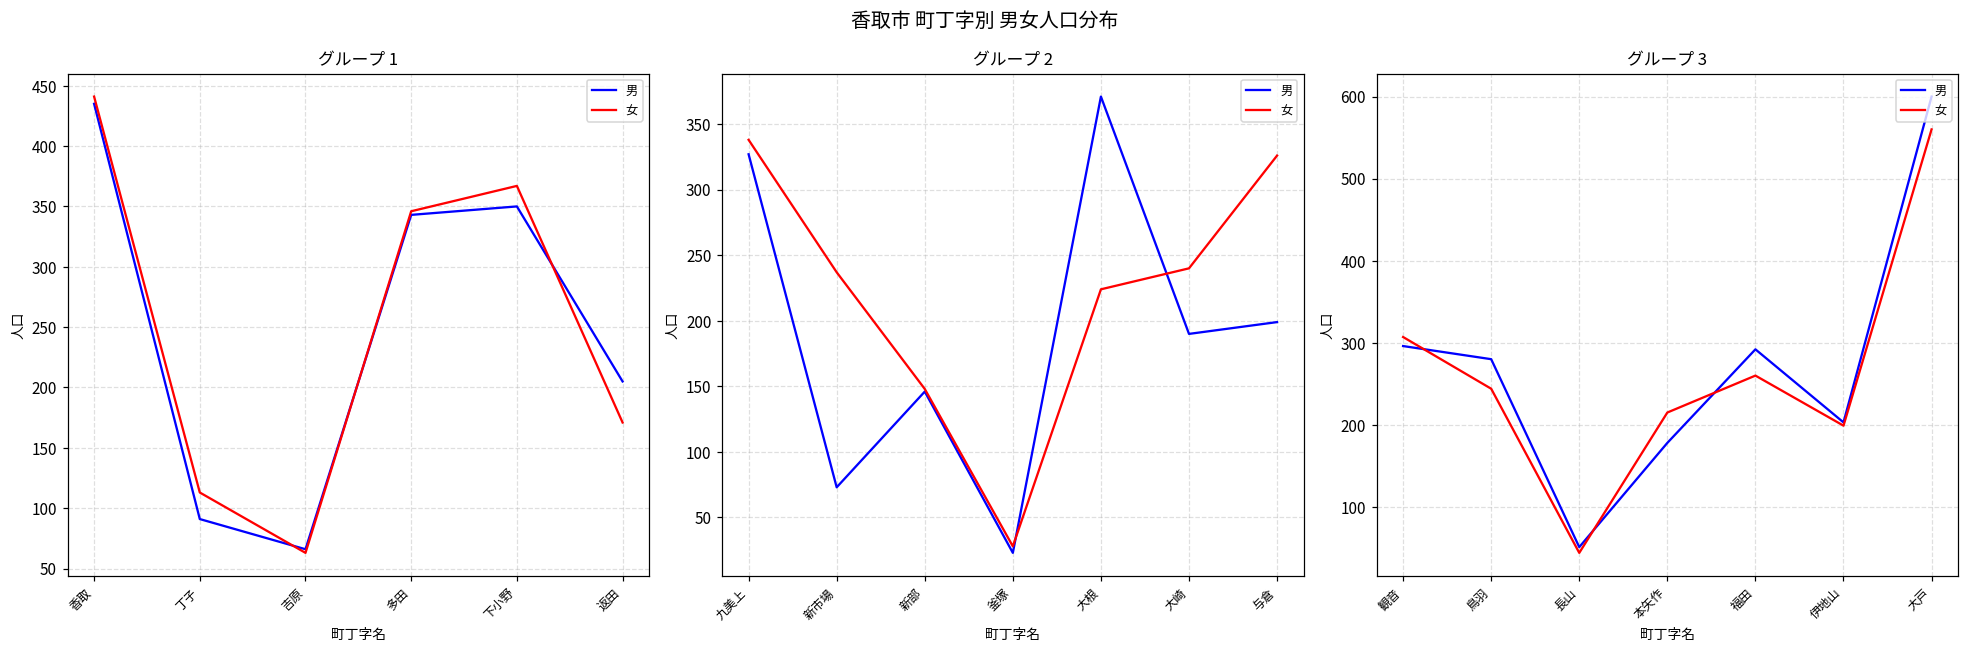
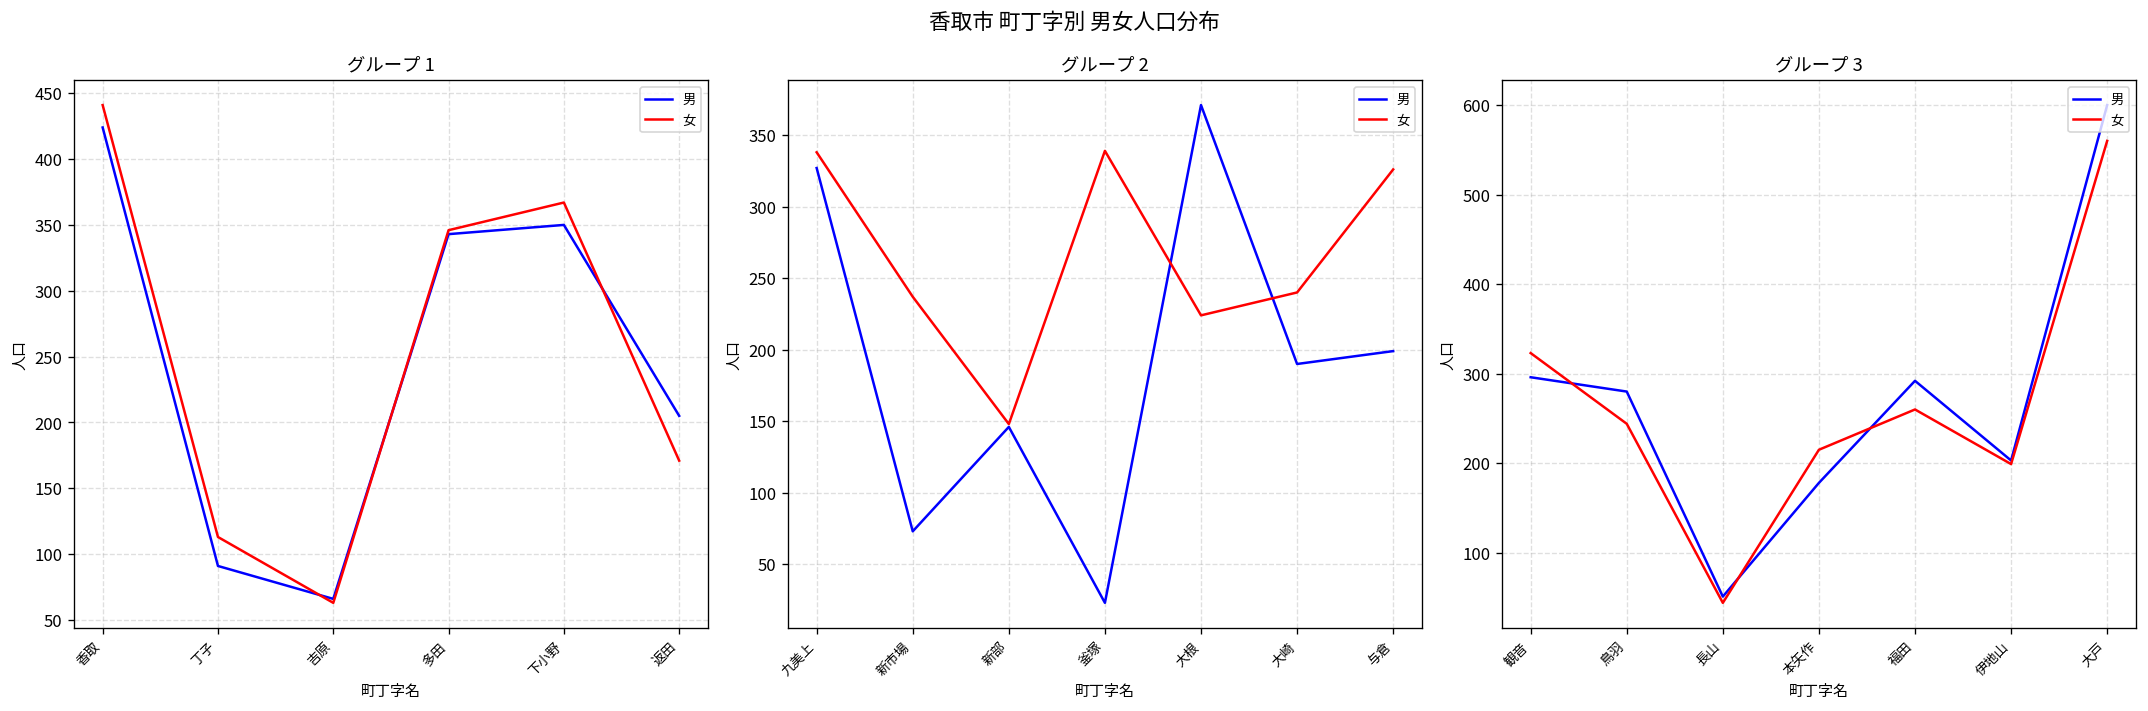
グループ 1, 男, 香取: 435 -> 424
グループ 2, 女, 釜塚: 28 -> 339
グループ 3, 女, 観音: 310 -> 320
